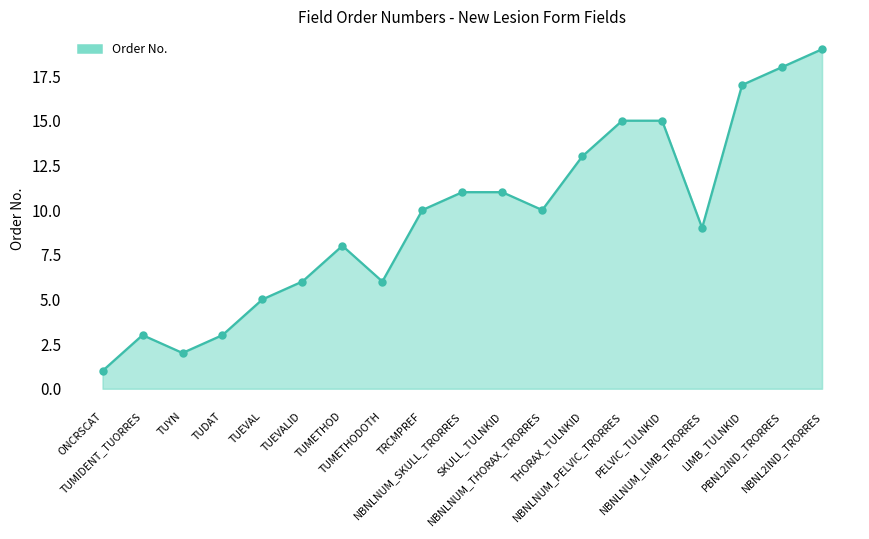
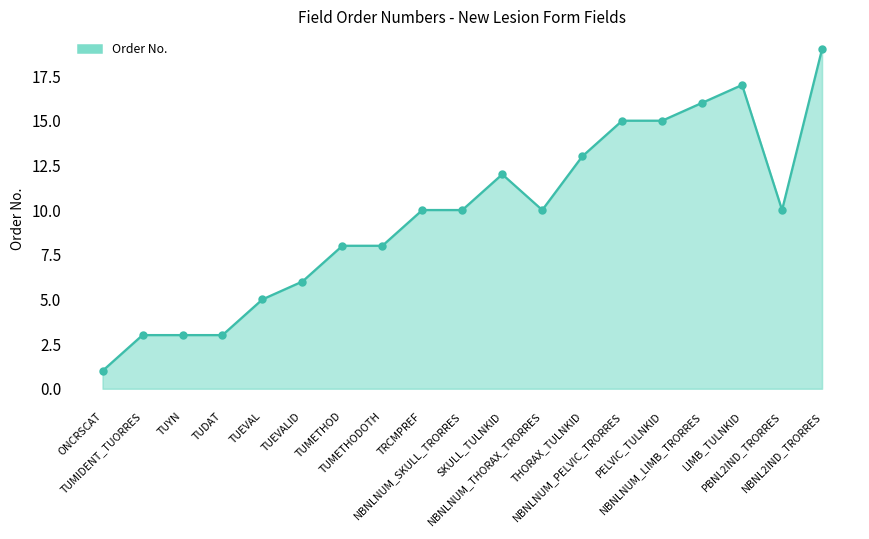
TUYN: 2 -> 3
TUMETHODOTH: 6 -> 8
NBNLNUM_SKULL_TRORRES: 11 -> 10
SKULL_TULNKID: 11 -> 12
NBNLNUM_LIMB_TRORRES: 9 -> 16
PBNL2IND_TRORRES: 18 -> 10
